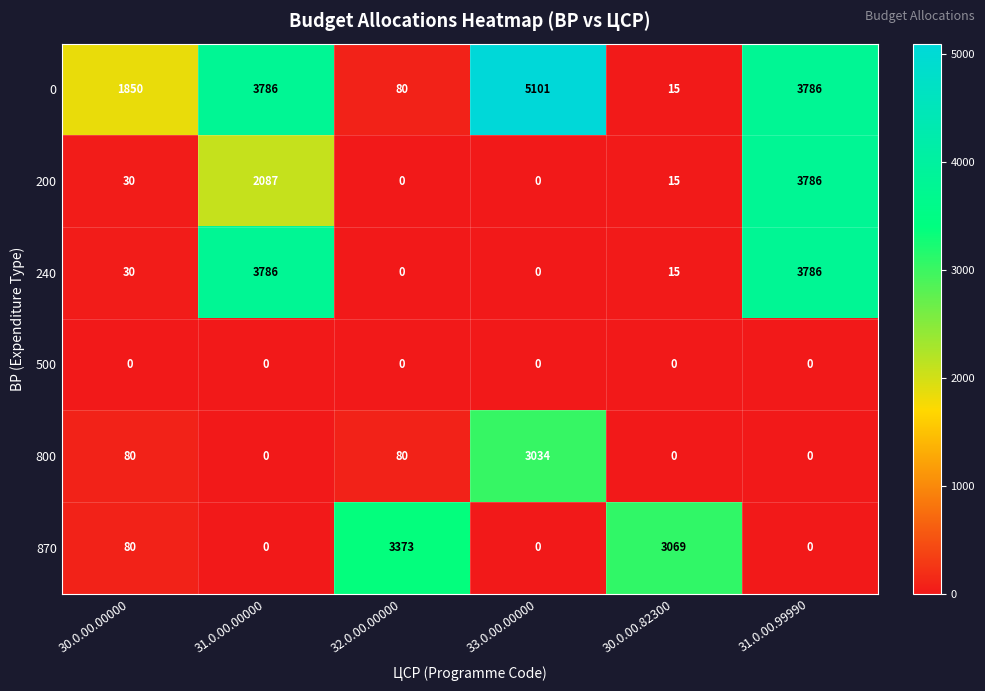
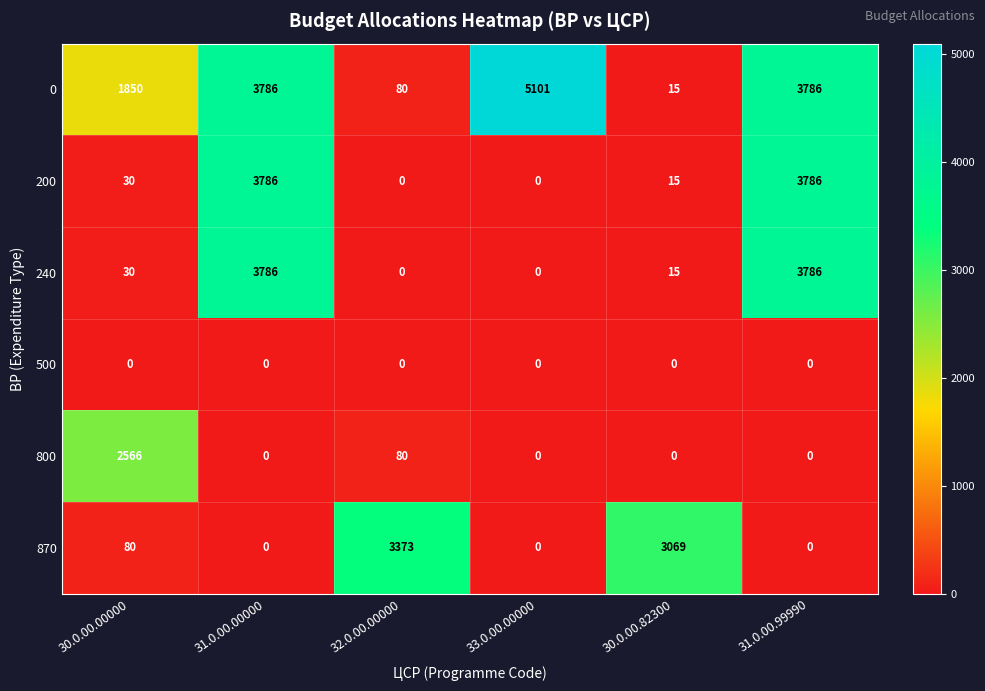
200, 31.0.00.00000: 2087 -> 3786
800, 30.0.00.00000: 80 -> 2566
800, 33.0.00.00000: 3034 -> 0
